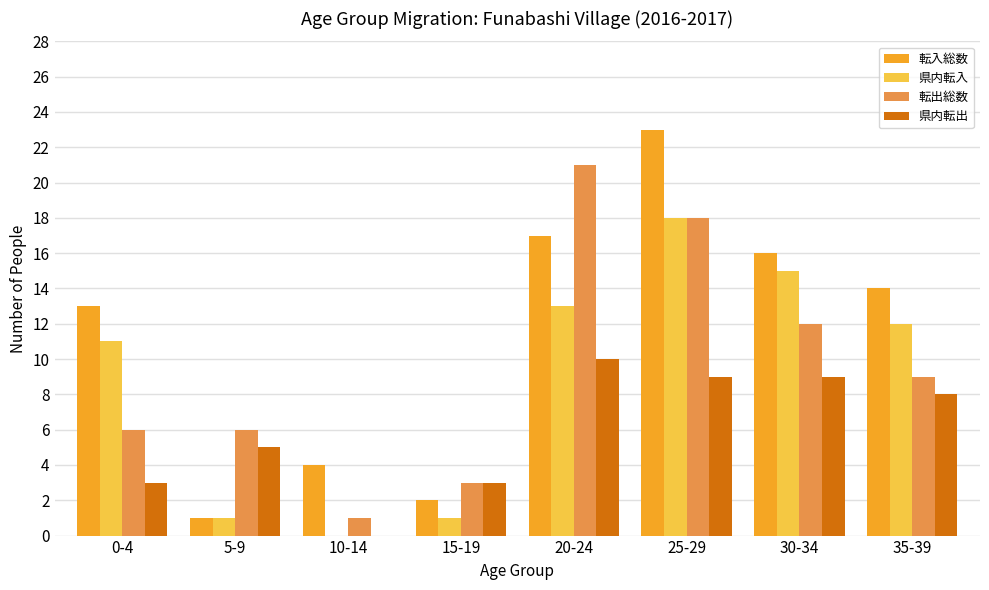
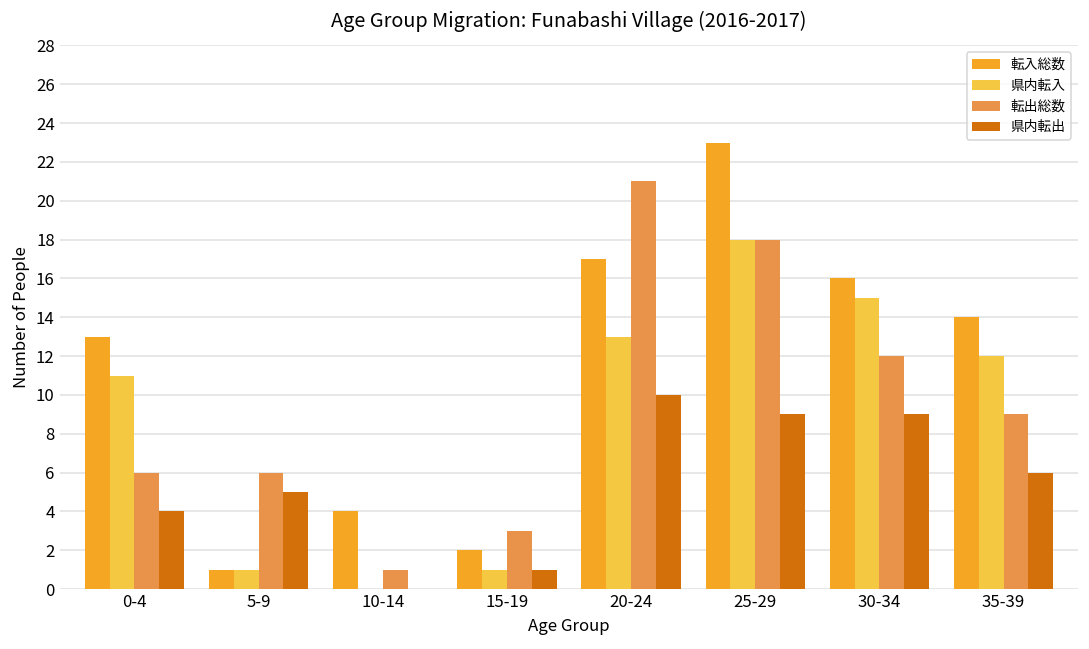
県内転出, 0-4: 3 -> 4
県内転出, 15-19: 3 -> 1
県内転出, 35-39: 8 -> 6
